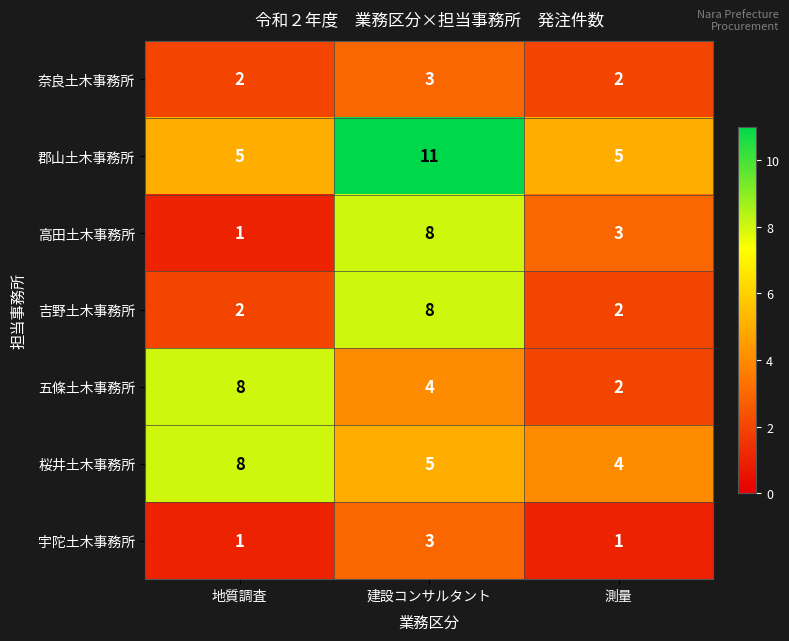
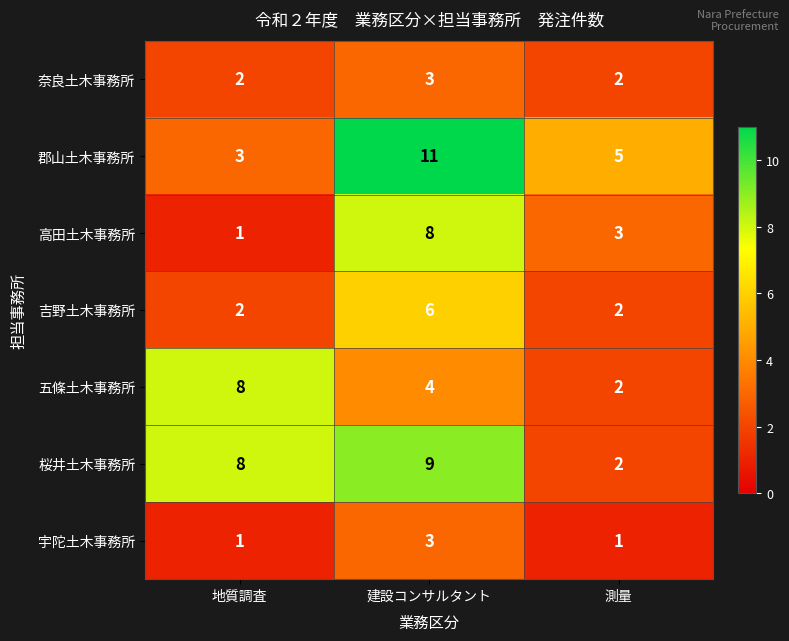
郡山土木事務所, 地質調査: 5 -> 3
吉野土木事務所, 建設コンサルタント: 8 -> 6
桜井土木事務所, 建設コンサルタント: 5 -> 9
桜井土木事務所, 測量: 4 -> 2
